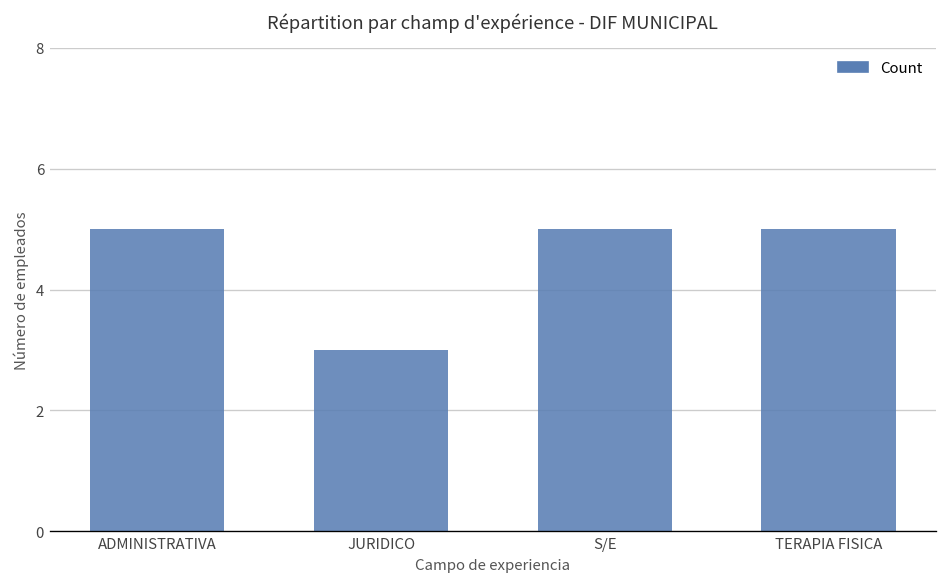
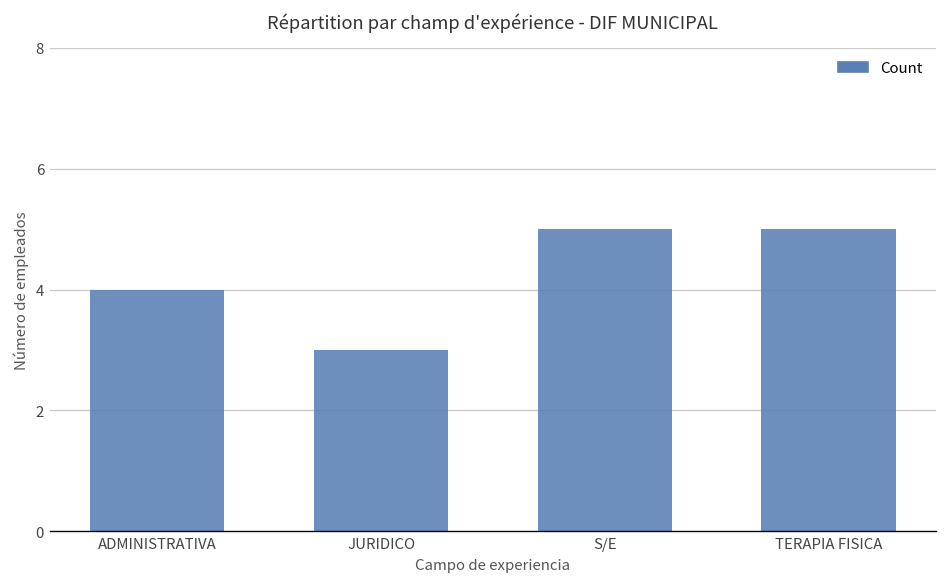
ADMINISTRATIVA: 5 -> 4
